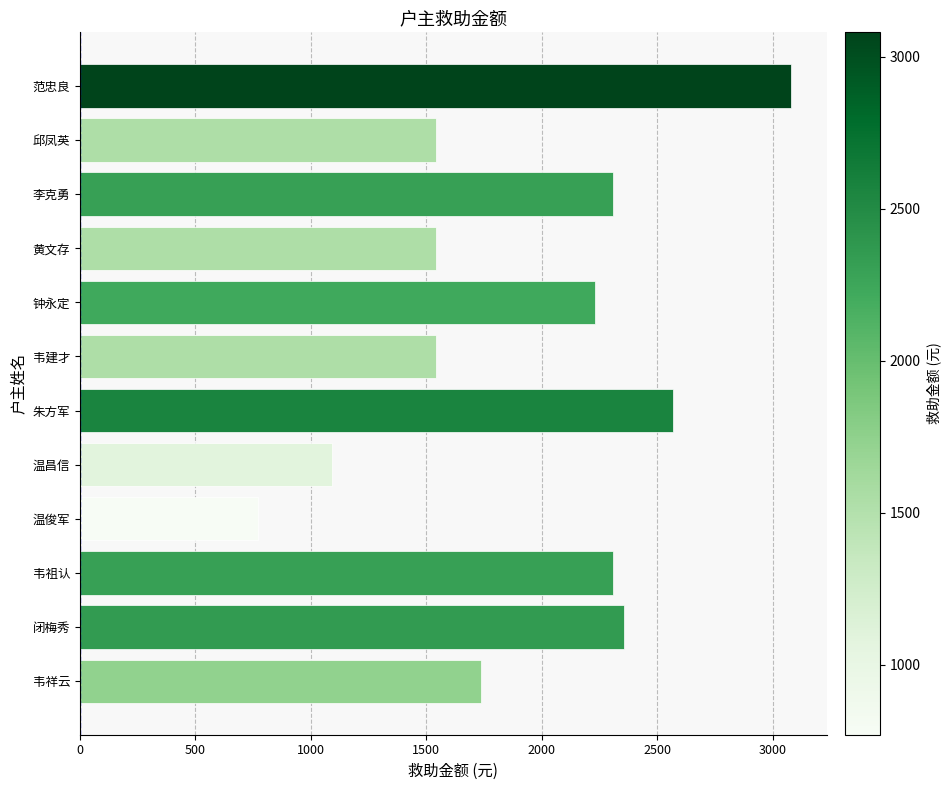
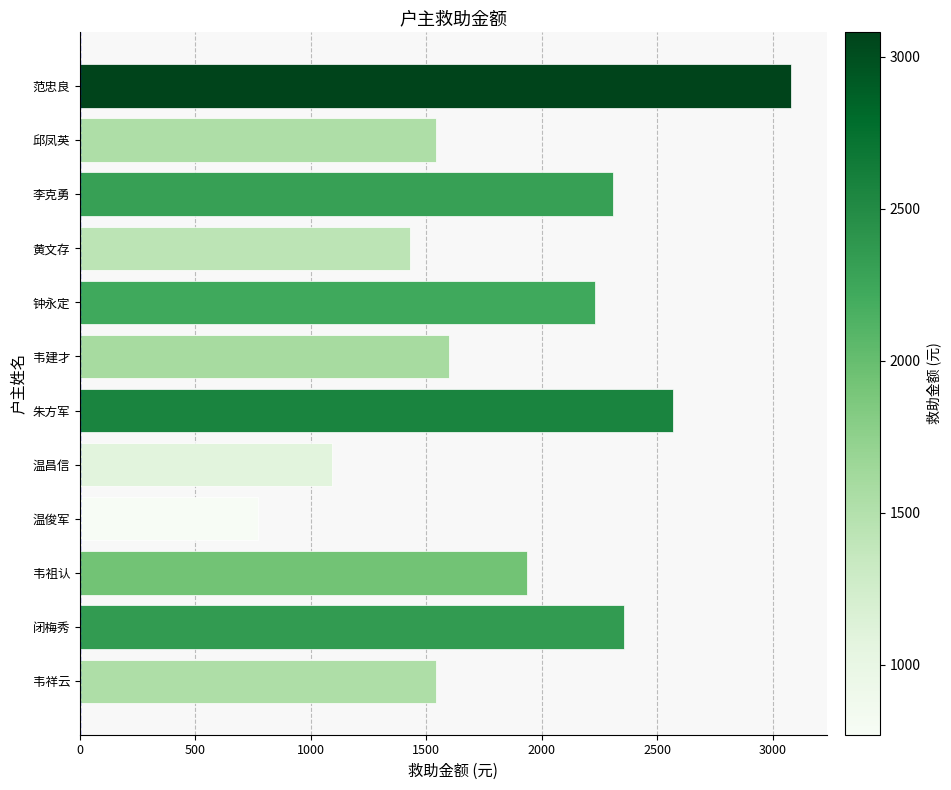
黄文存: 1540 -> 1430
韦建才: 1540 -> 1600
韦祖认: 2310 -> 1940
韦祥云: 1740 -> 1540
